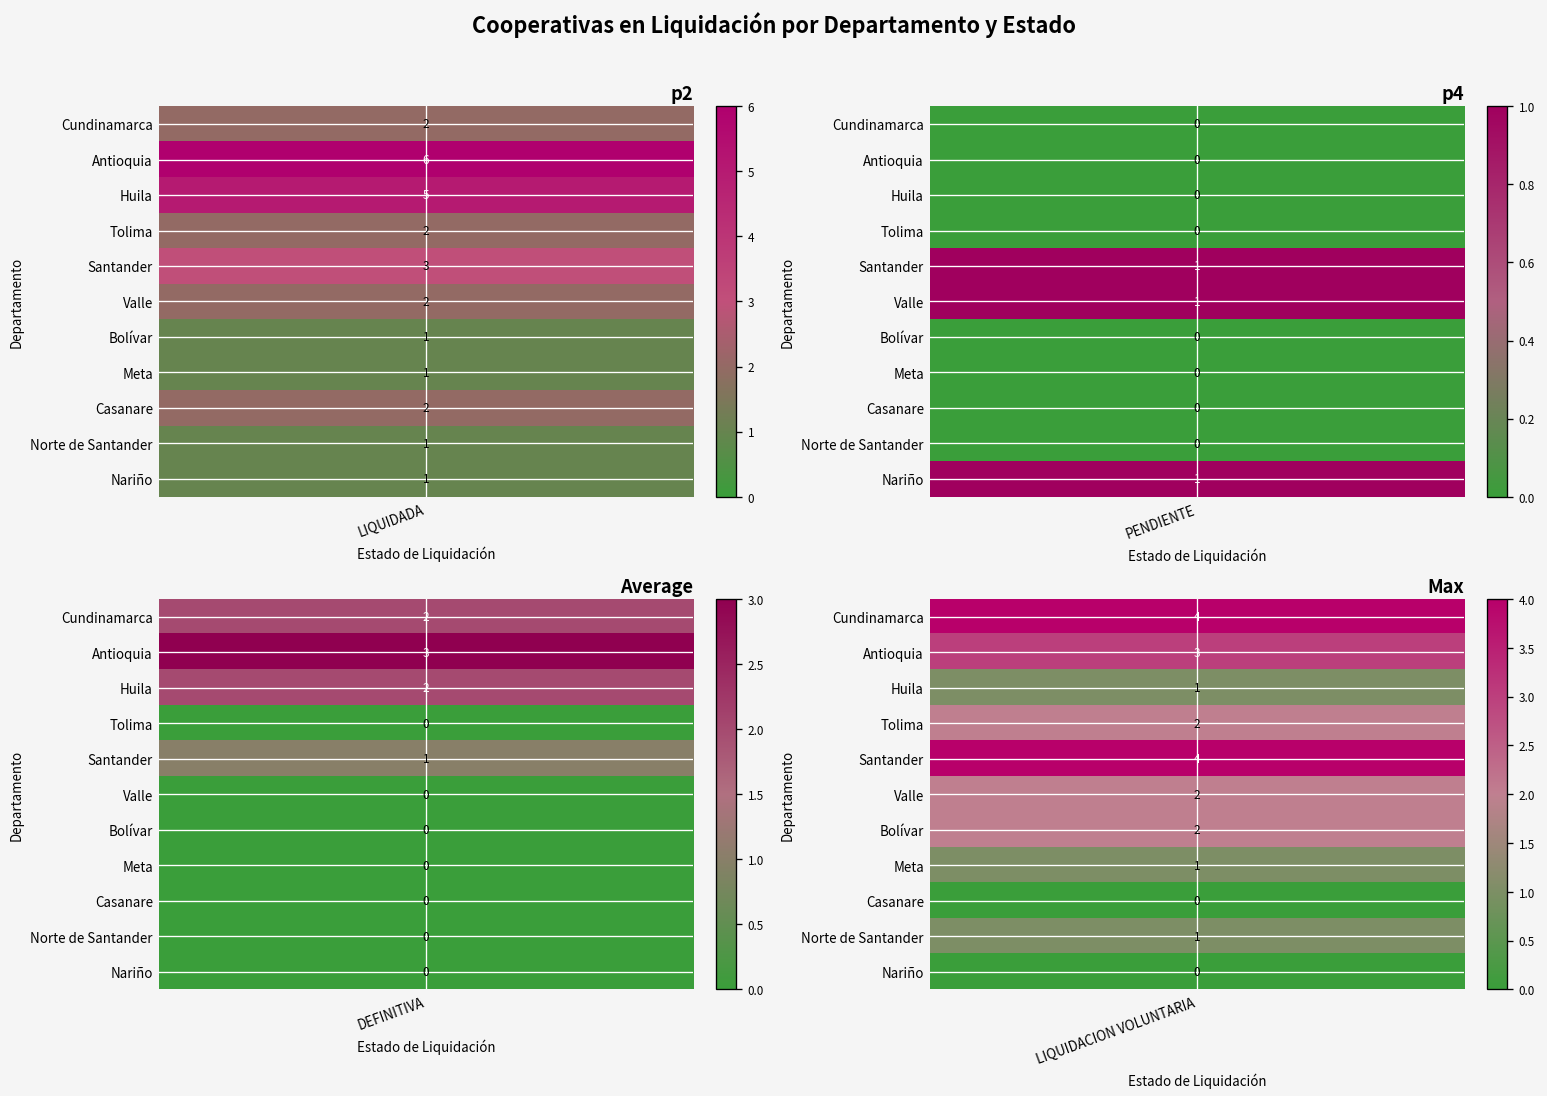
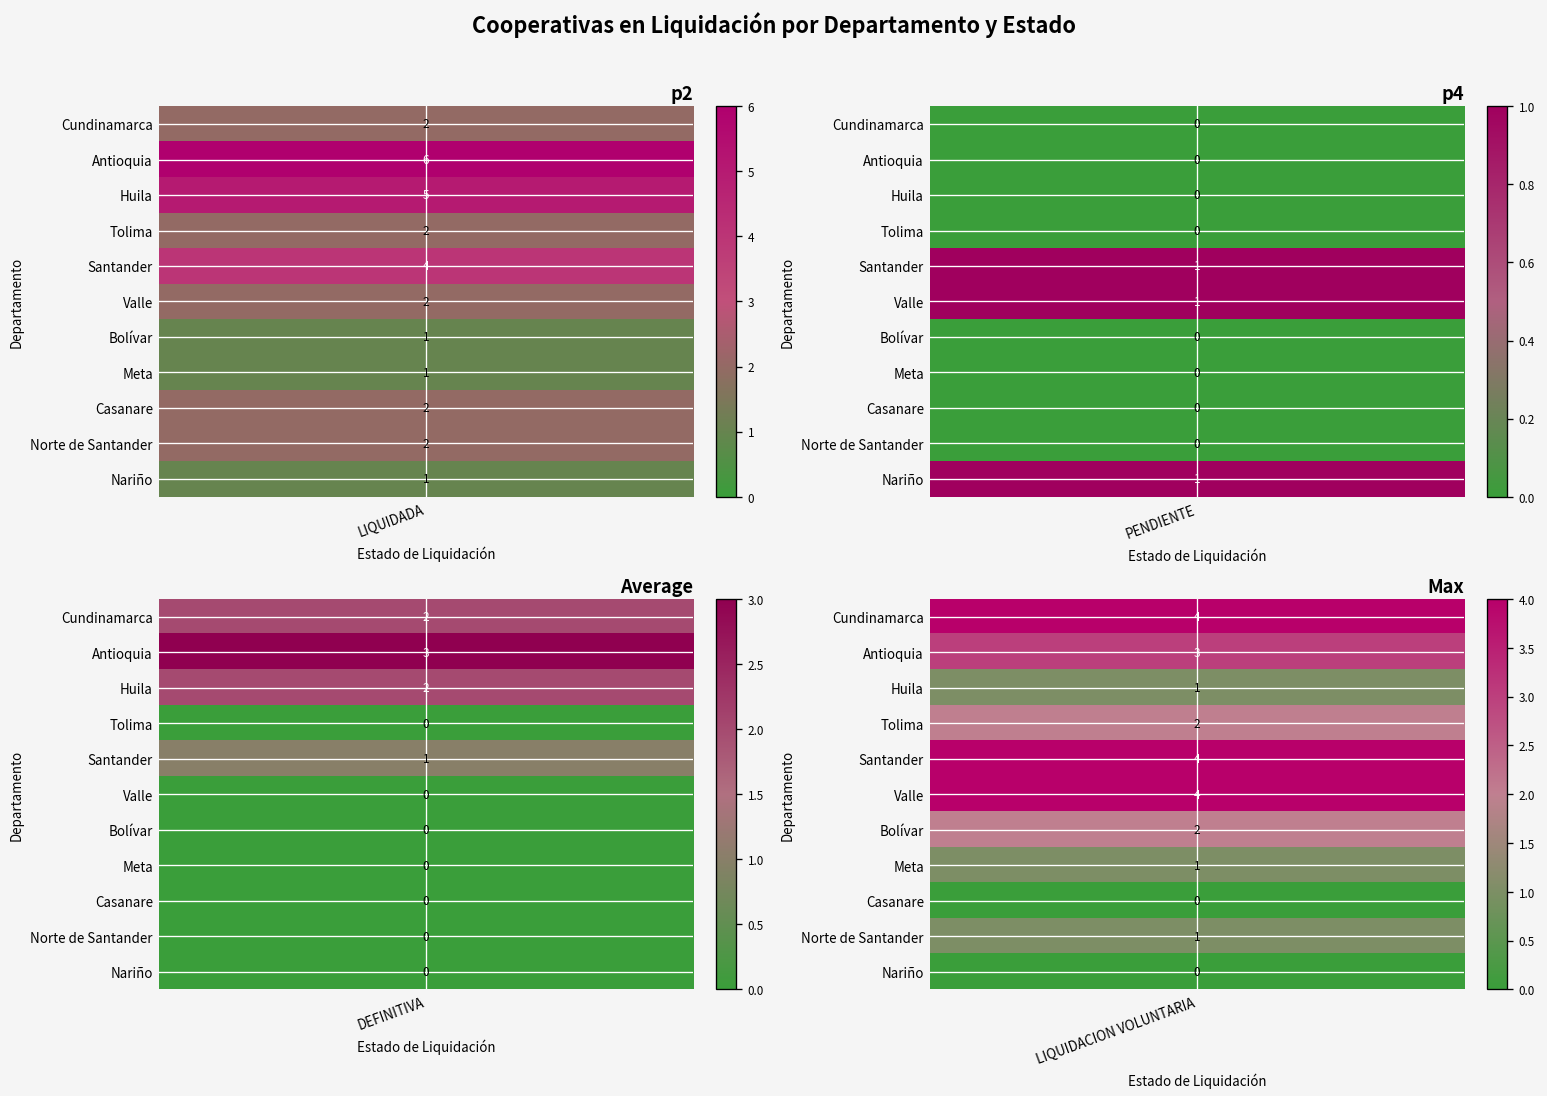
p2, Santander, LIQUIDADA: 3 -> 4
p2, Norte de Santander, LIQUIDADA: 1 -> 2
Max, Valle, LIQUIDACION VOLUNTARIA: 2 -> 4
